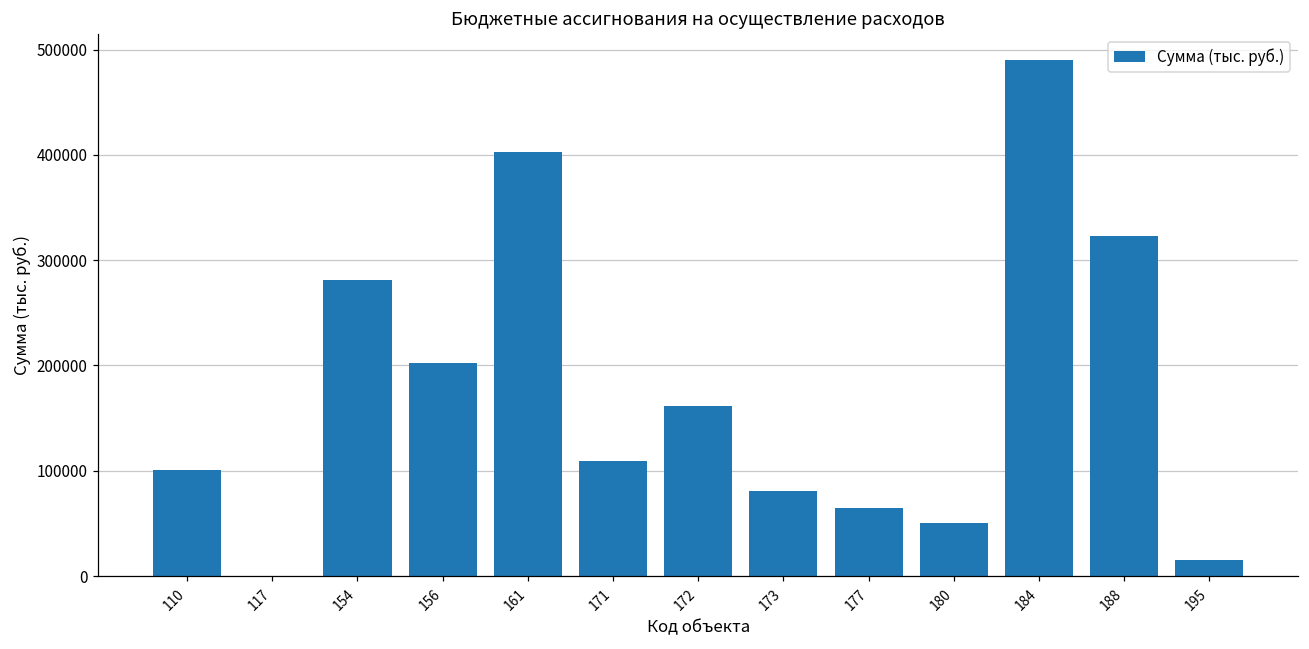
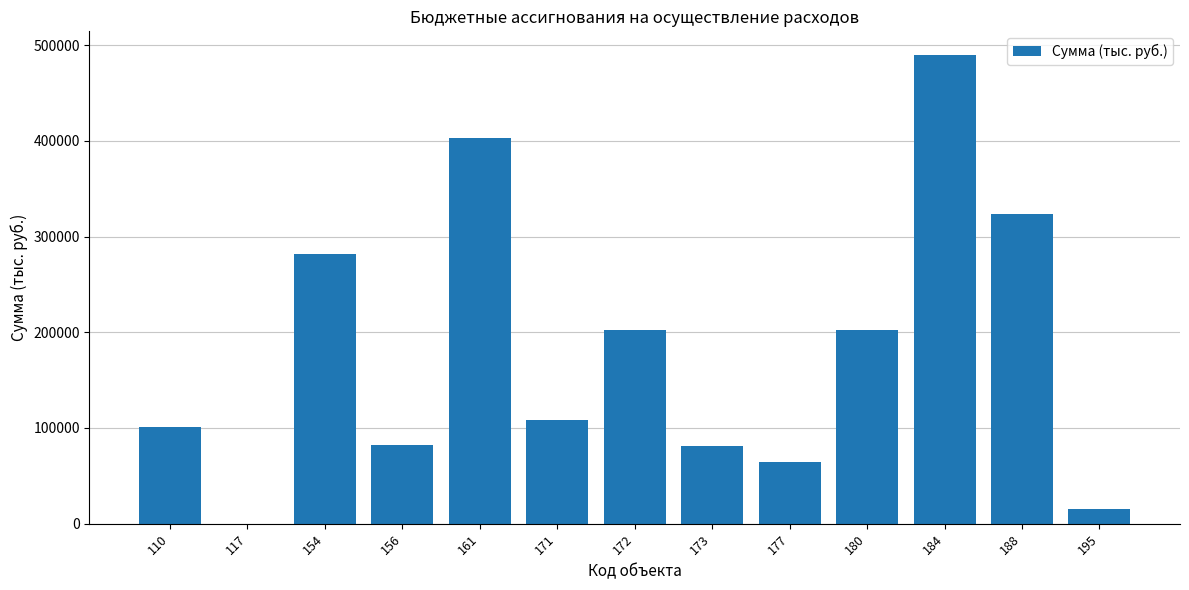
156: 200000 -> 80000
172: 160000 -> 200000
180: 50000 -> 200000
